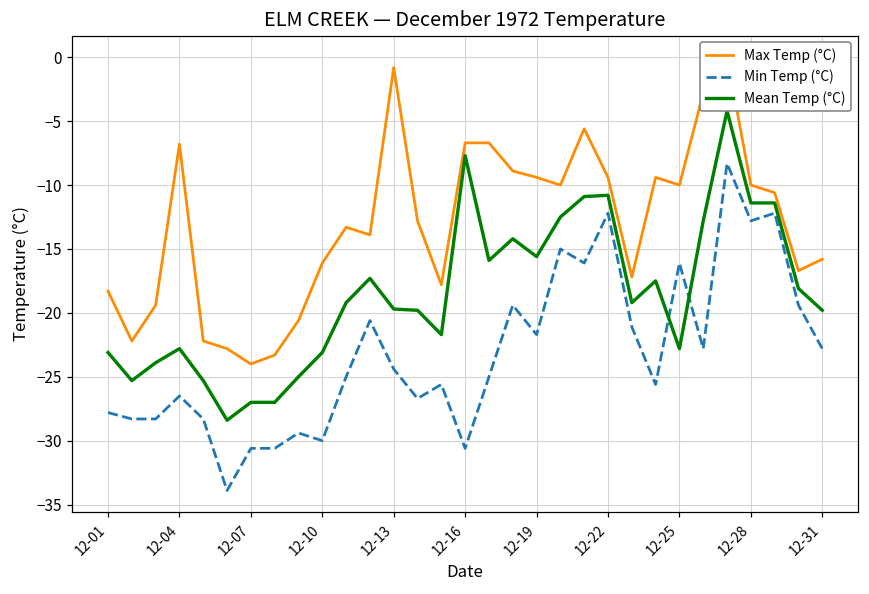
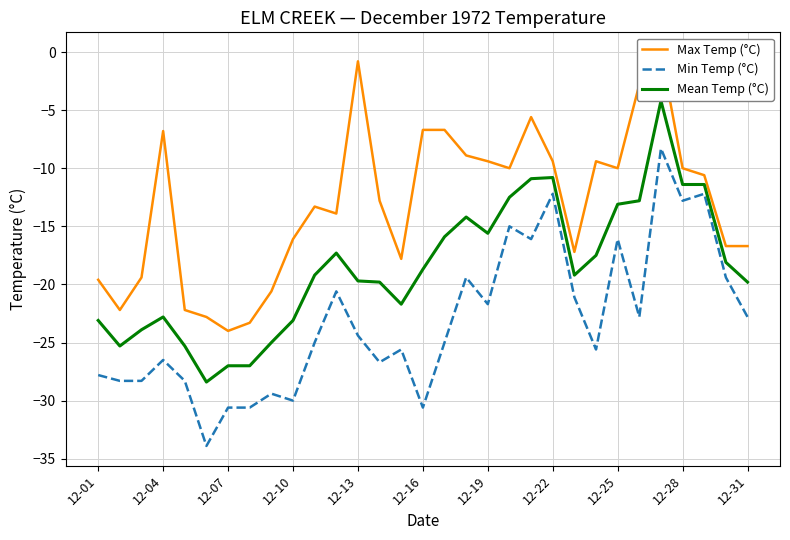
Max Temp (°C), 12-01: -18.3 -> -19.6
Mean Temp (°C), 12-16: -7.7 -> -18.7
Mean Temp (°C), 12-25: -22.8 -> -13.1
Max Temp (°C), 12-31: -15.8 -> -16.7
